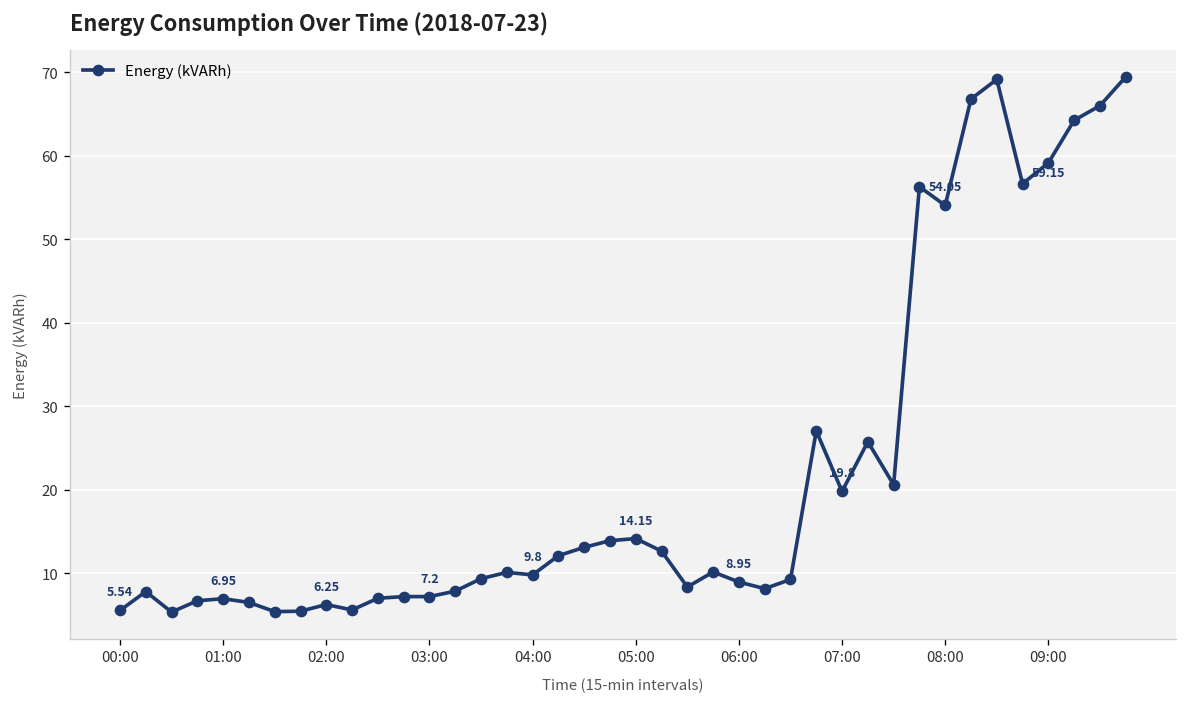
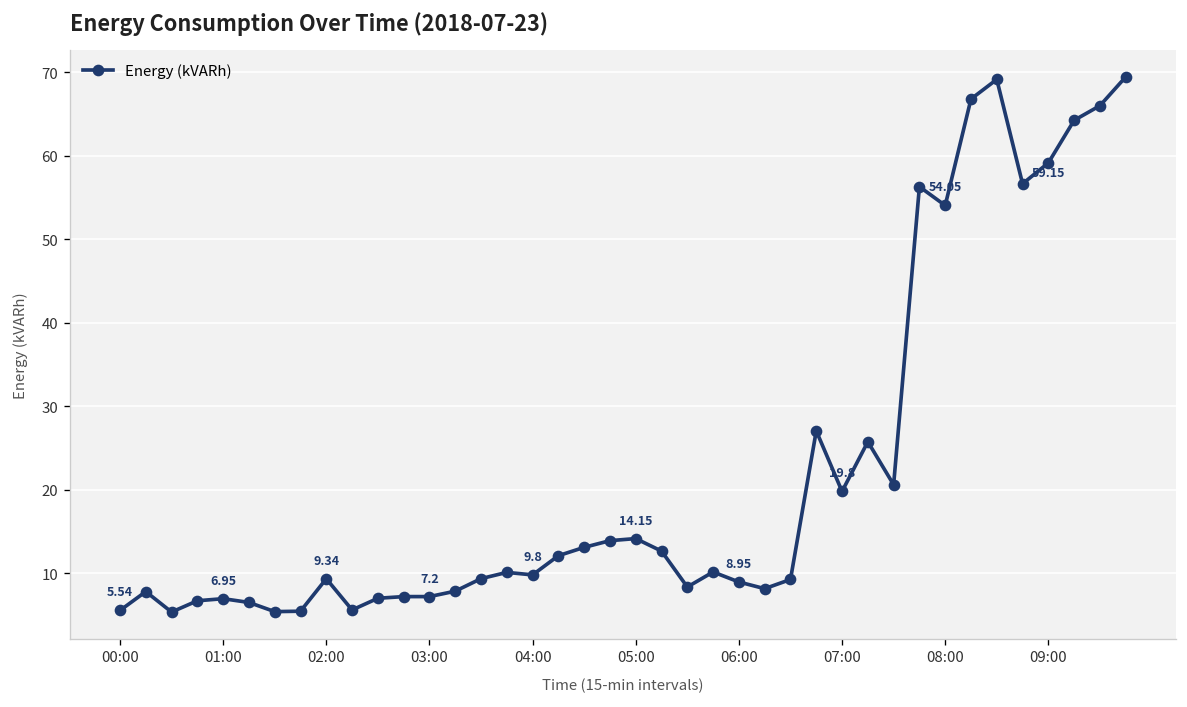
02:00: 6.25 -> 9.34
